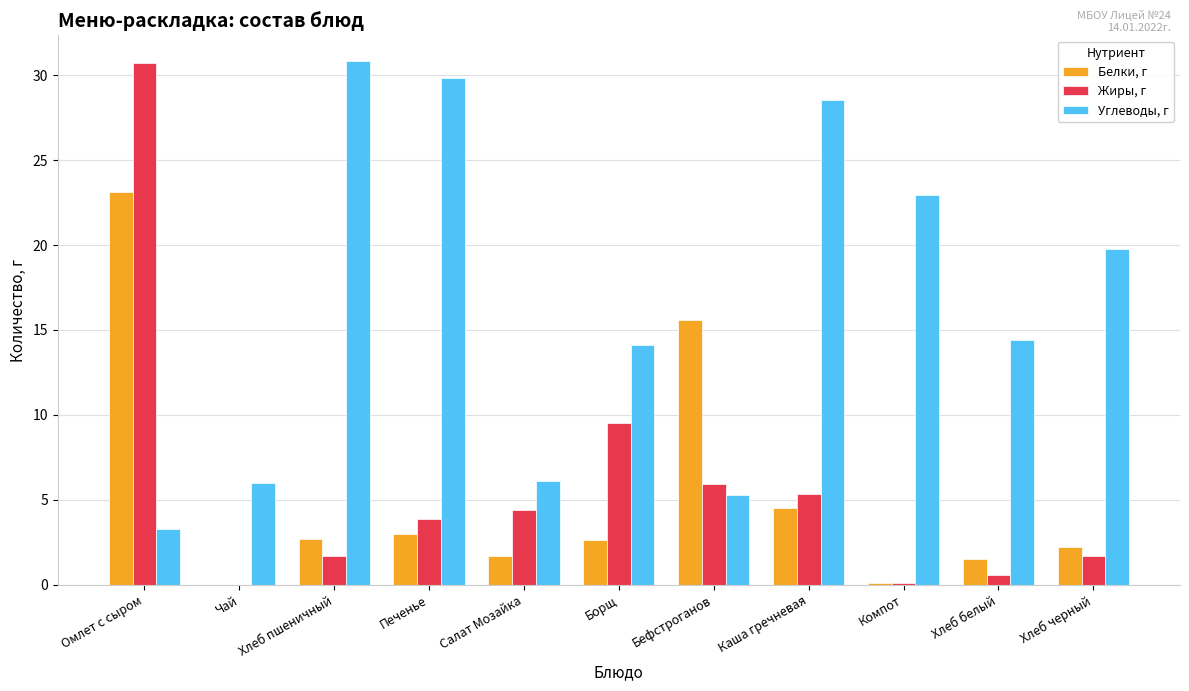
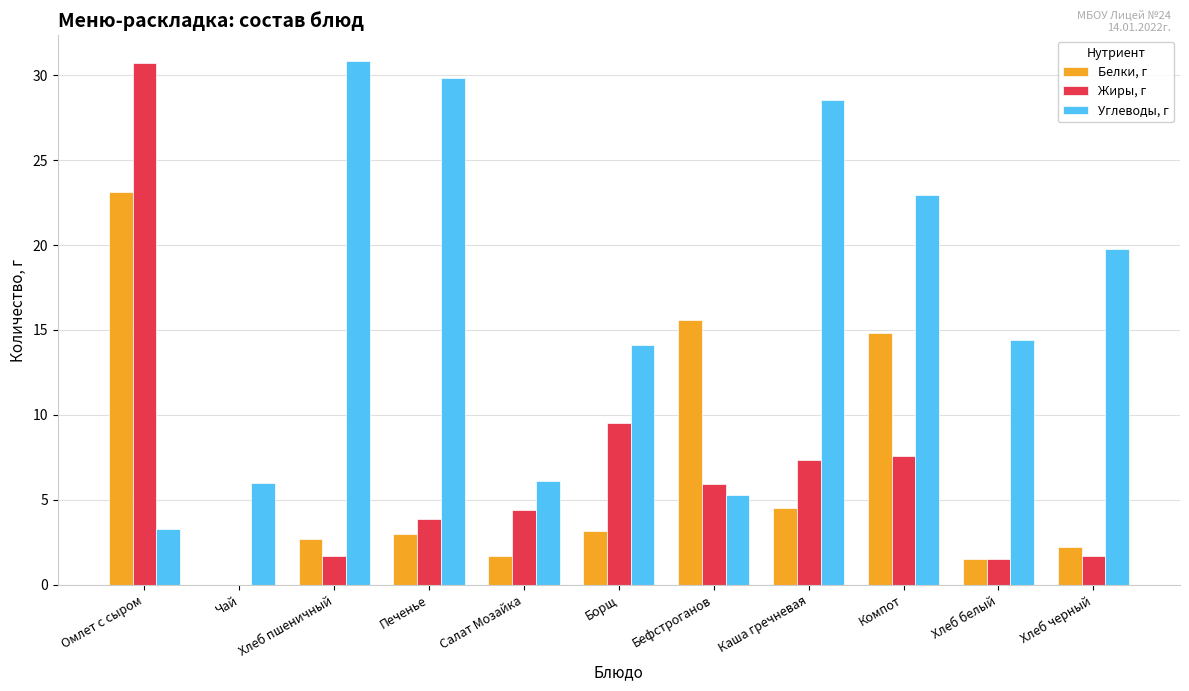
Белки, г, Борщ: 2.6 -> 3.2
Жиры, г, Каша гречневая: 5.4 -> 7.3
Белки, г, Компот: 0.1 -> 14.8
Жиры, г, Компот: 0.1 -> 7.6
Жиры, г, Хлеб белый: 0.6 -> 1.6
